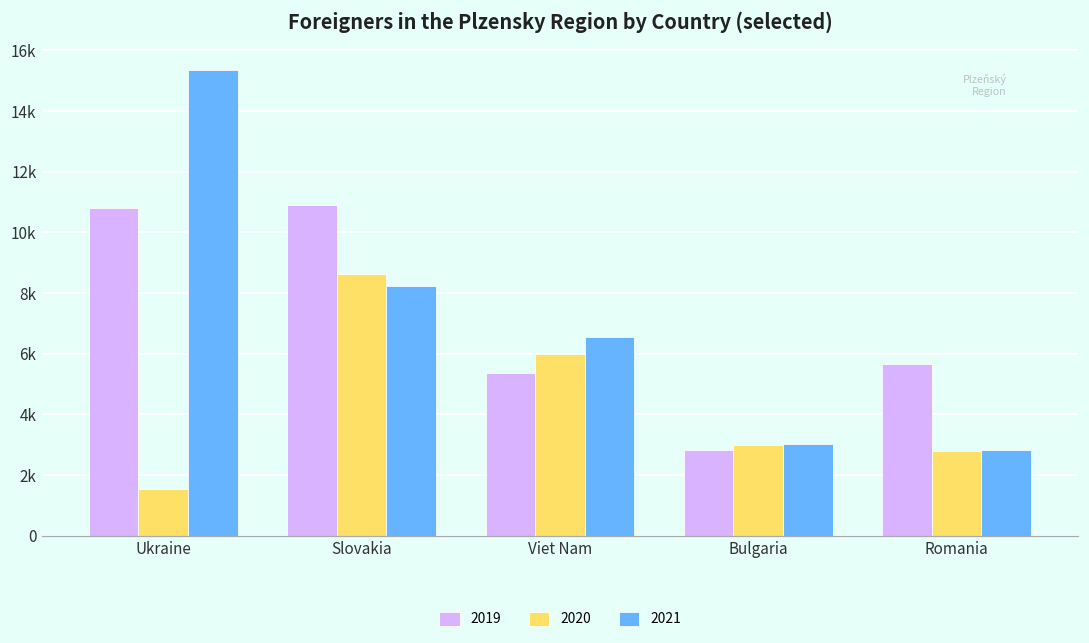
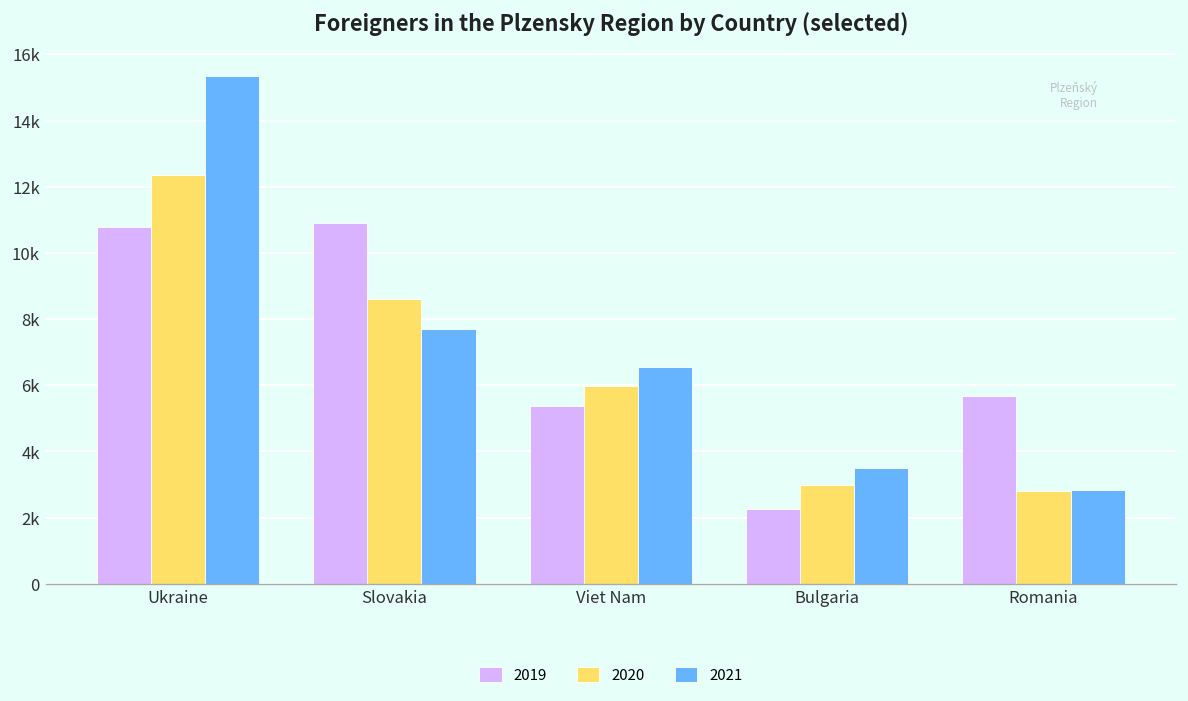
2020, Ukraine: 1500 -> 12400
2021, Slovakia: 8200 -> 7700
2019, Bulgaria: 2800 -> 2300
2021, Bulgaria: 3000 -> 3500
